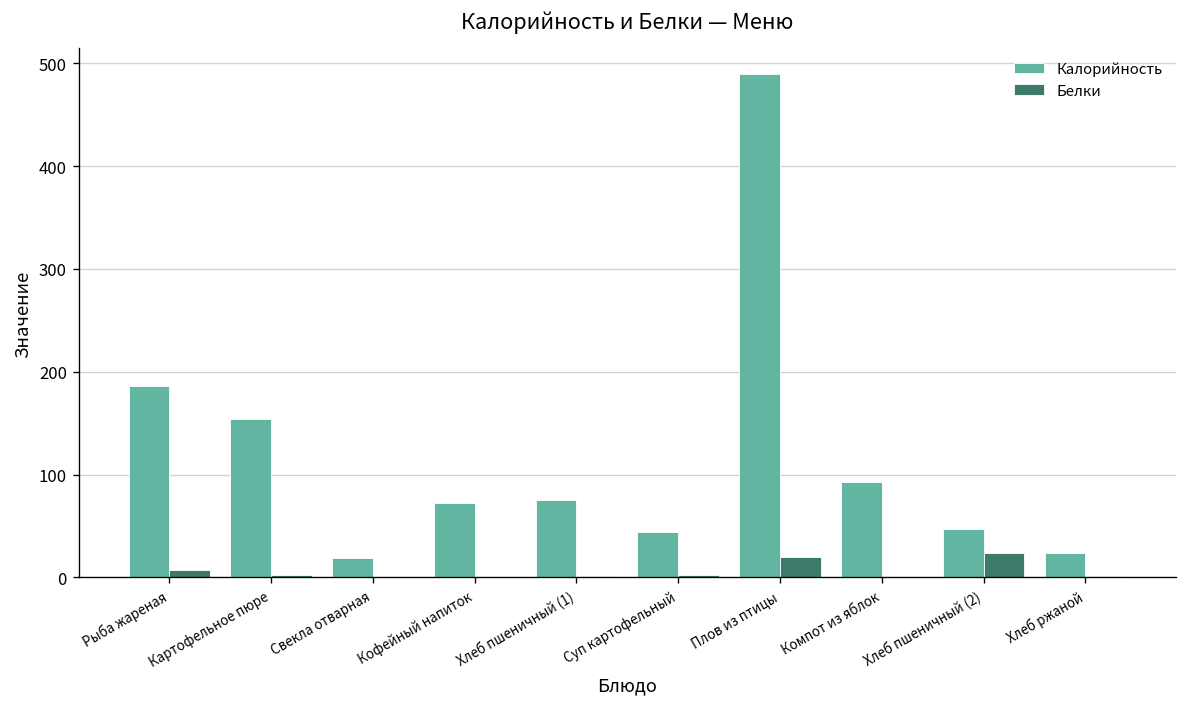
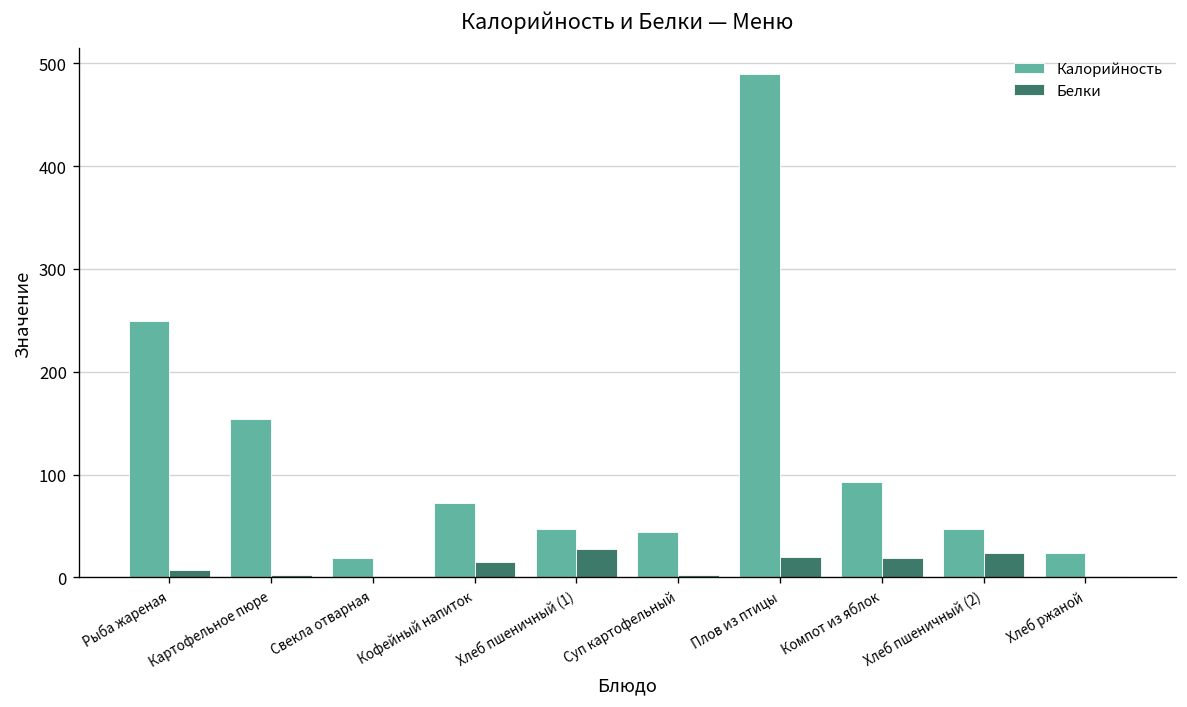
Калорийность, Рыба жареная: 190 -> 250
Белки, Кофейный напиток: 0 -> 20
Калорийность, Хлеб пшеничный (1): 70 -> 50
Белки, Хлеб пшеничный (1): 0 -> 30
Белки, Компот из яблок: 0 -> 20
